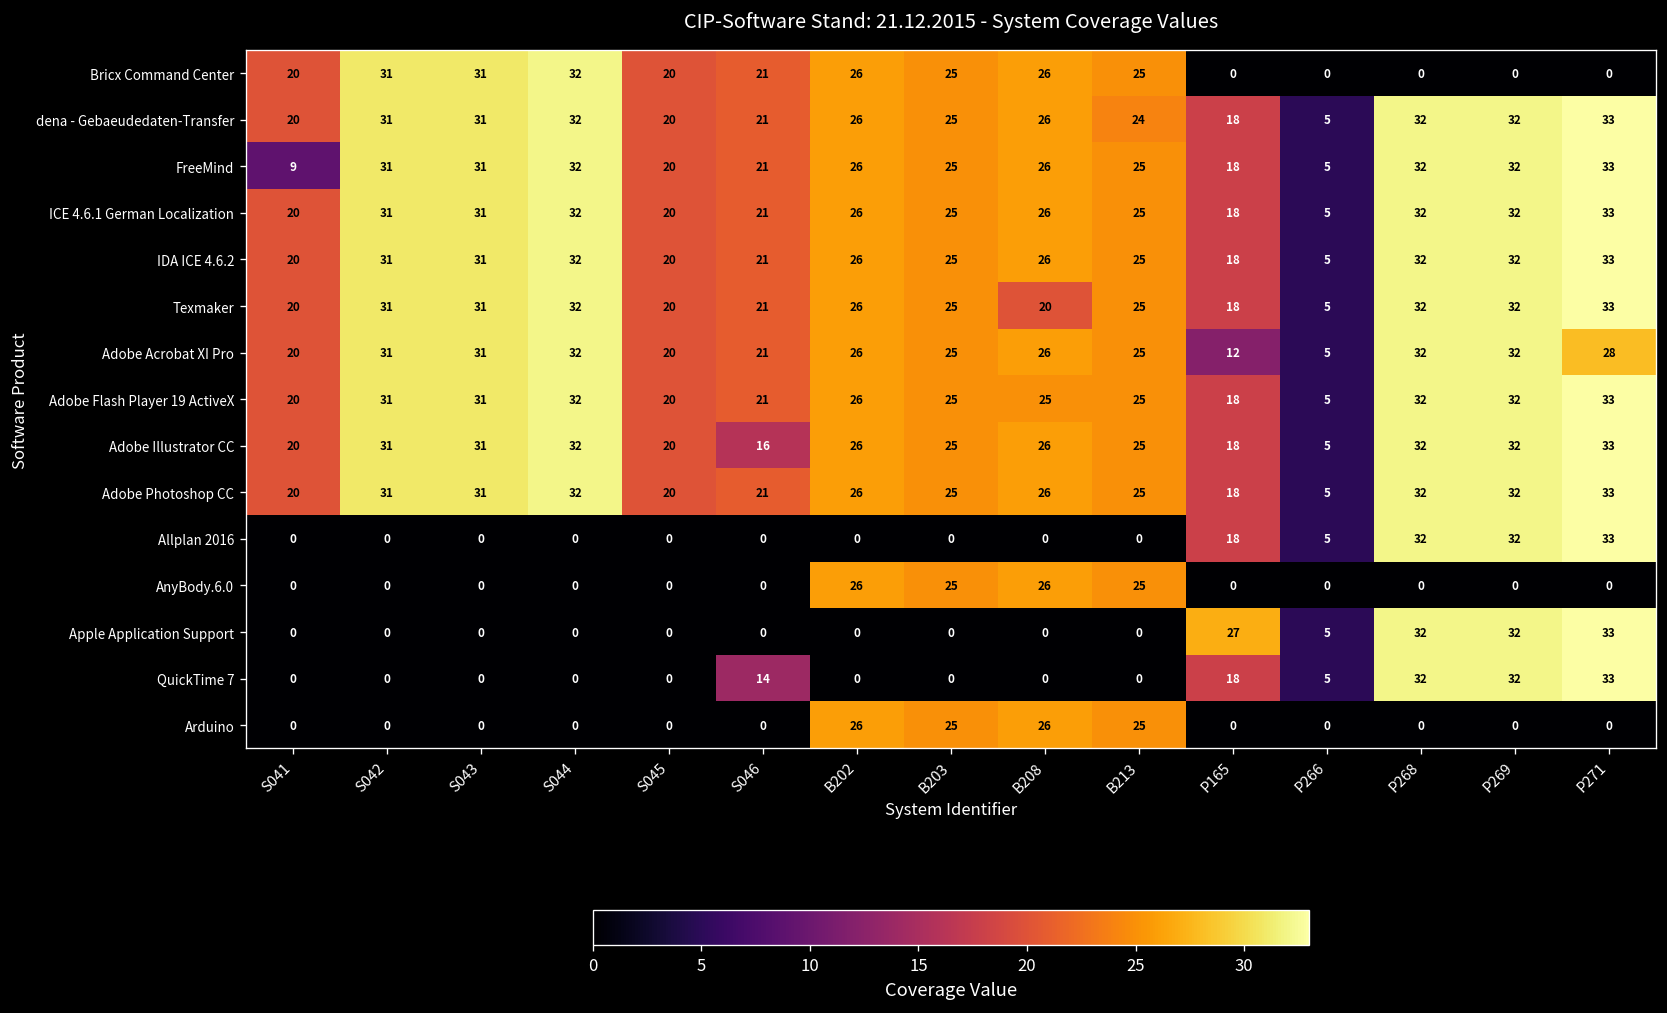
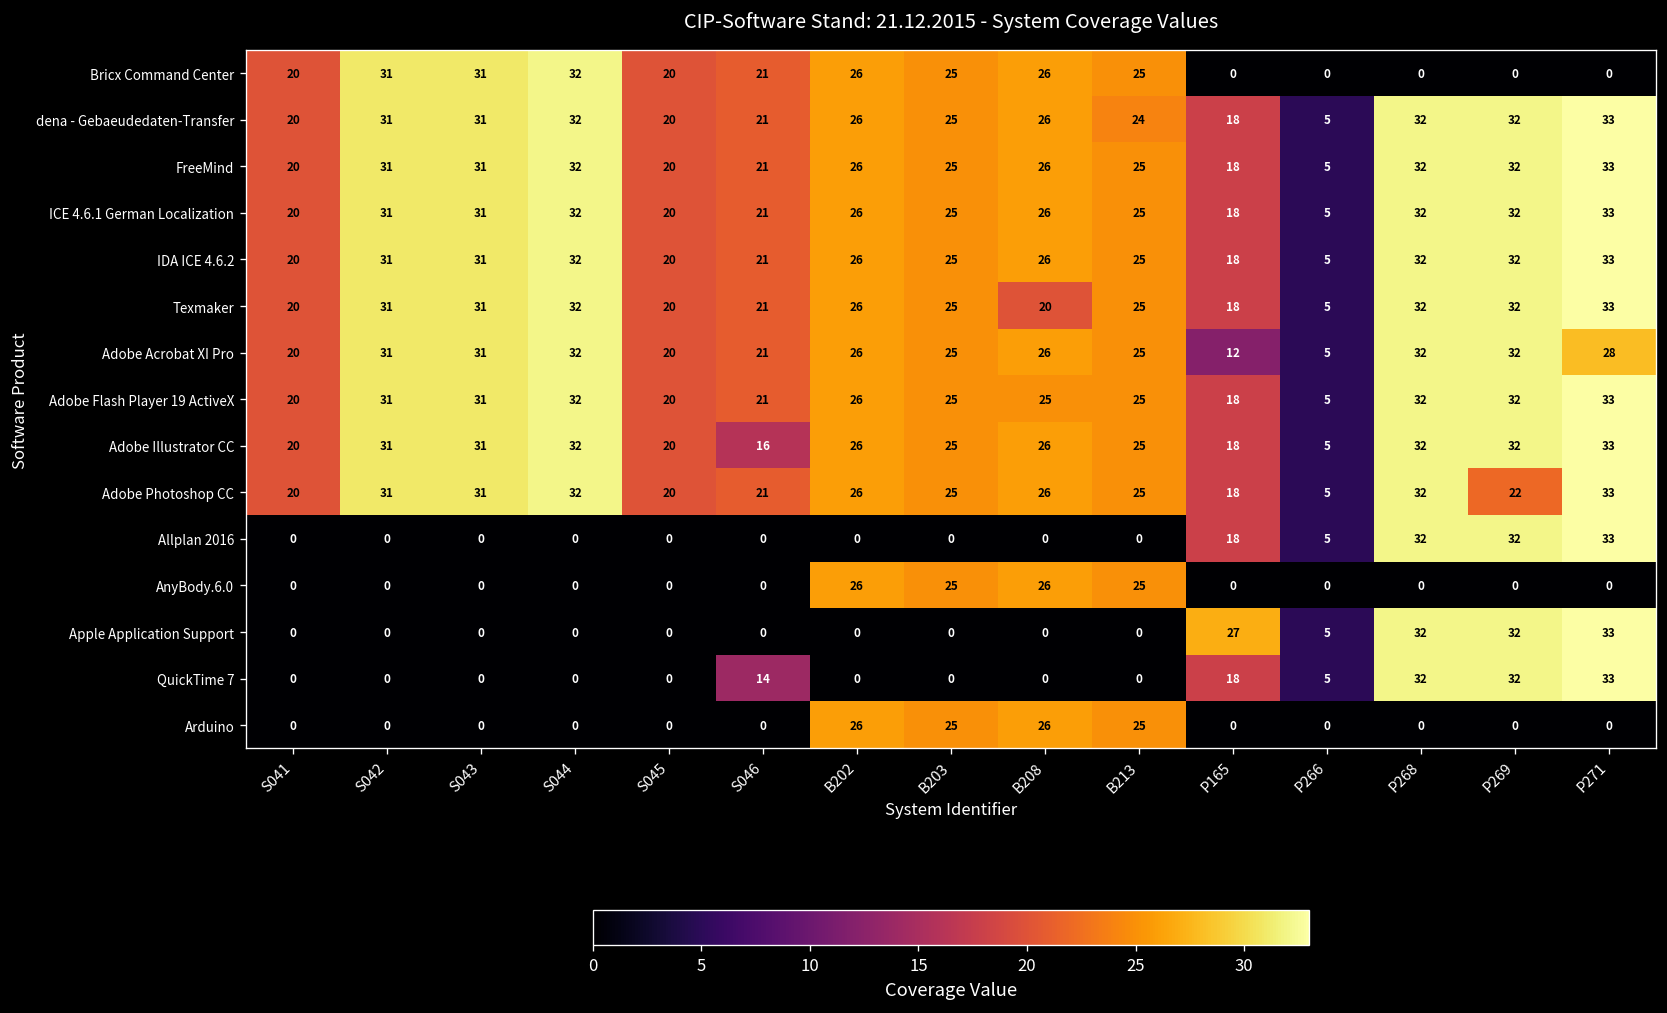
FreeMind, S041: 9 -> 20
Adobe Photoshop CC, P269: 32 -> 22
